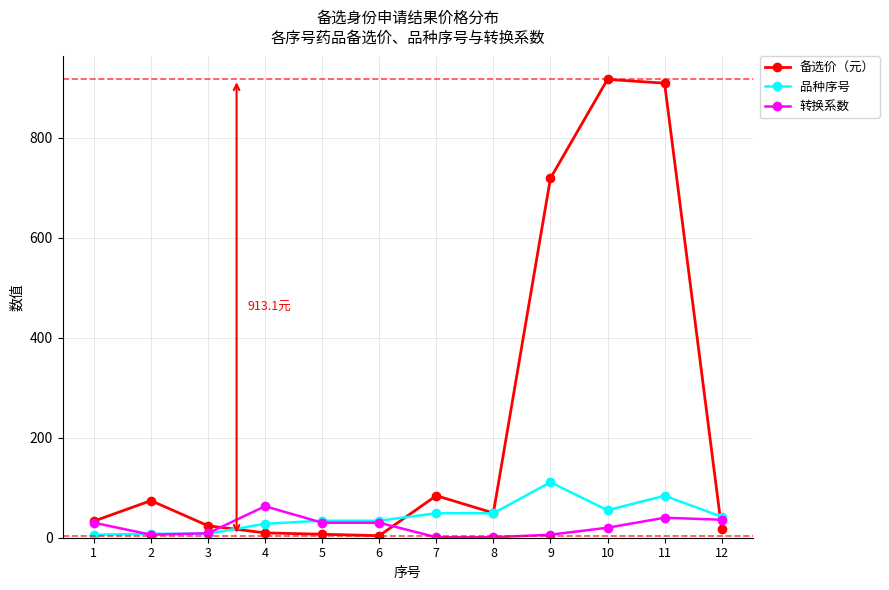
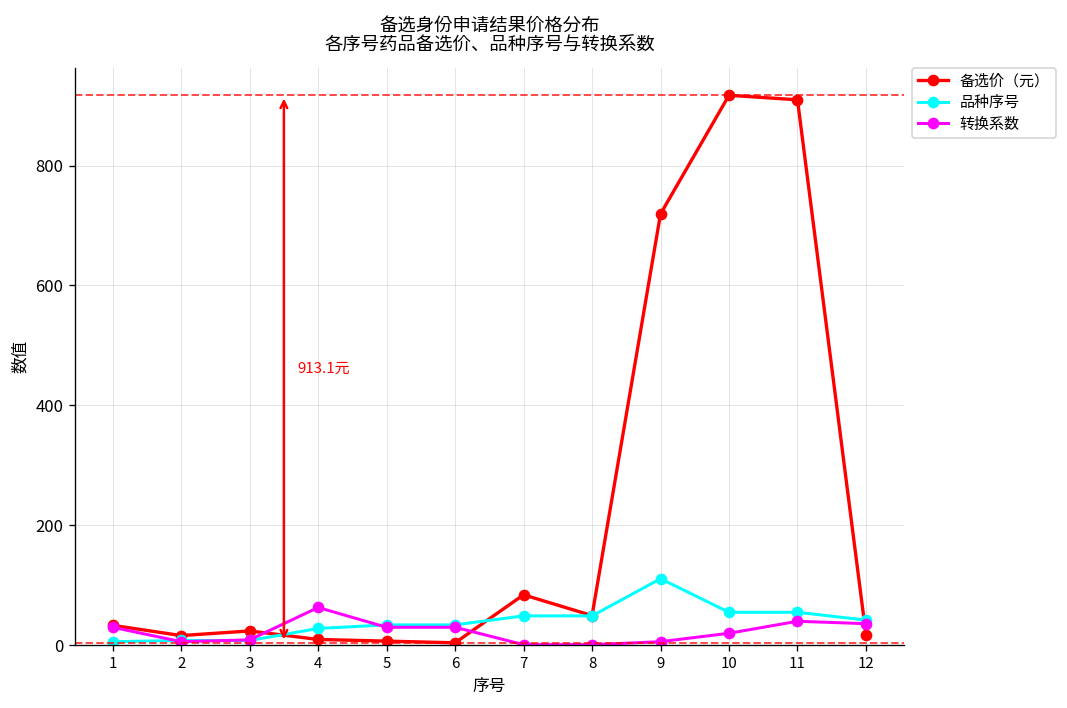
备选价（元）, 2: 70 -> 20
品种序号, 11: 80 -> 60
